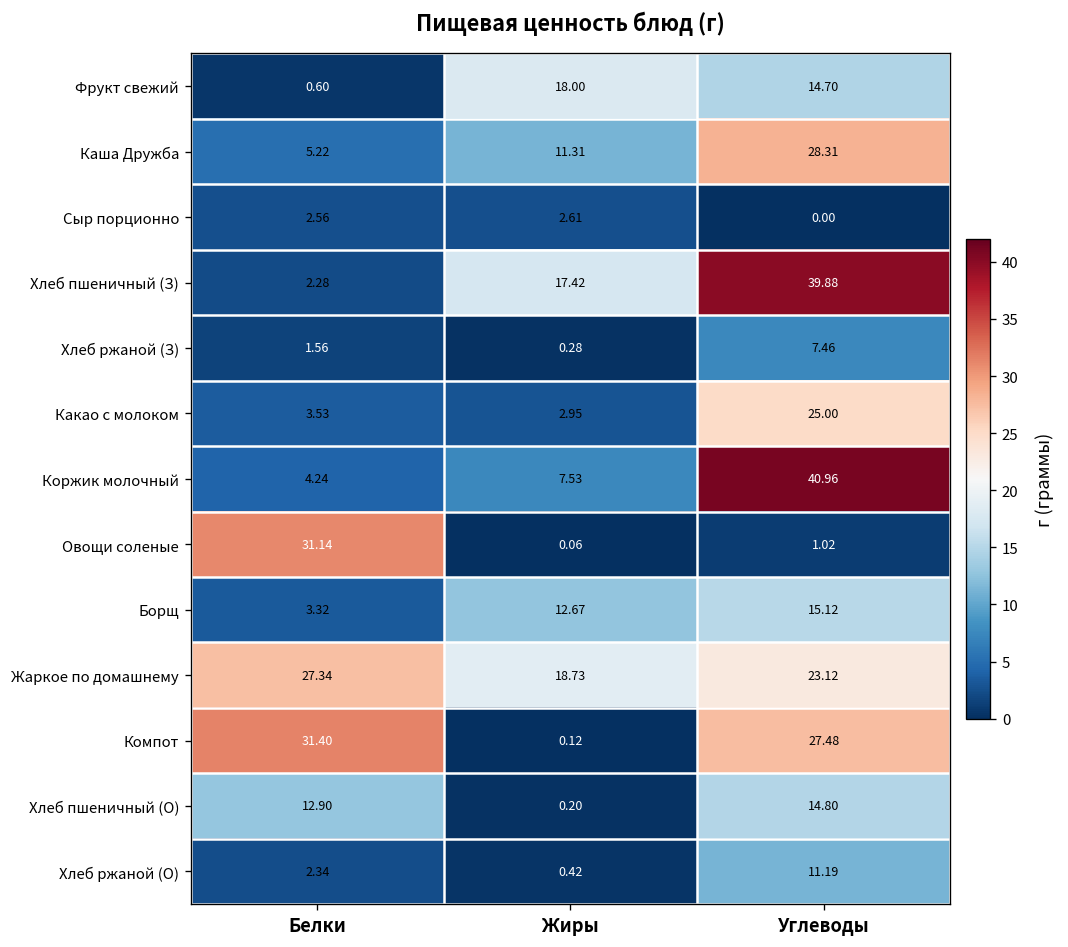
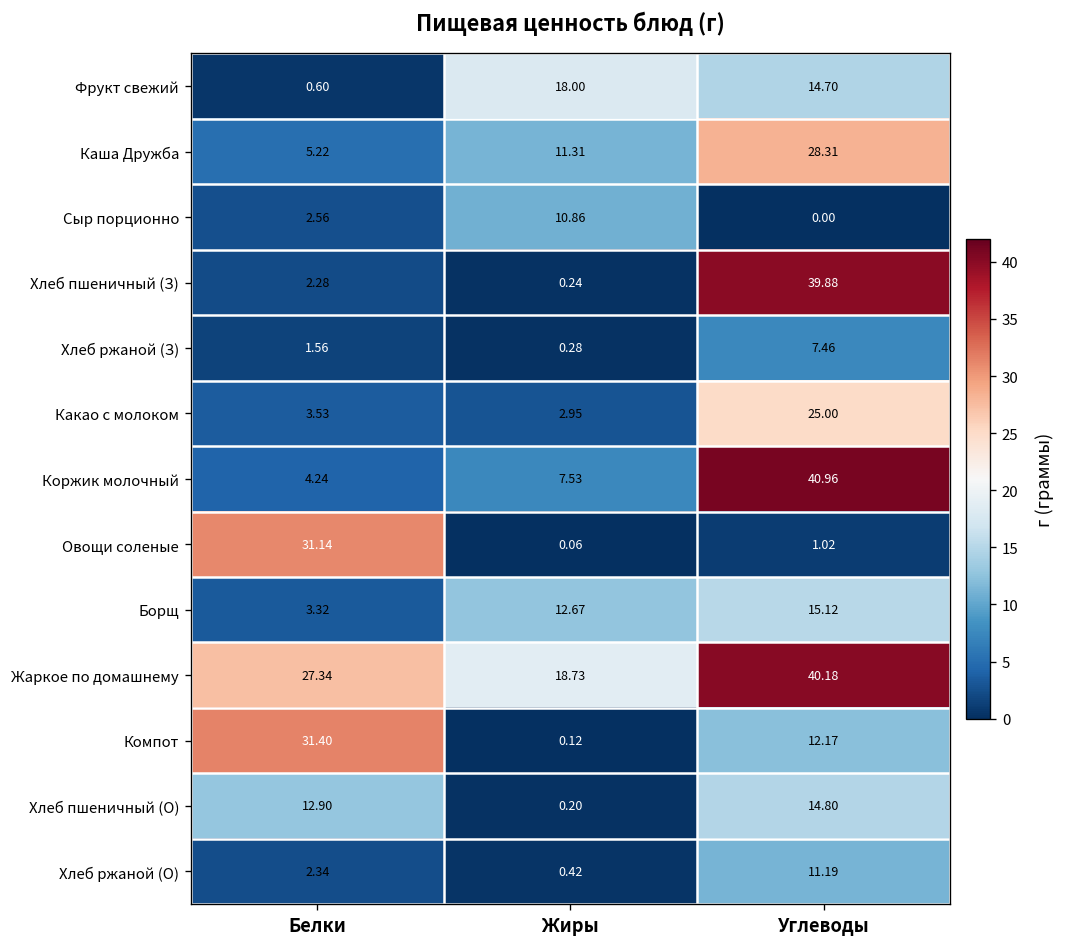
Сыр порционно, Жиры: 2.61 -> 10.86
Хлеб пшеничный (З), Жиры: 17.42 -> 0.24
Жаркое по домашнему, Углеводы: 23.12 -> 40.18
Компот, Углеводы: 27.48 -> 12.17
